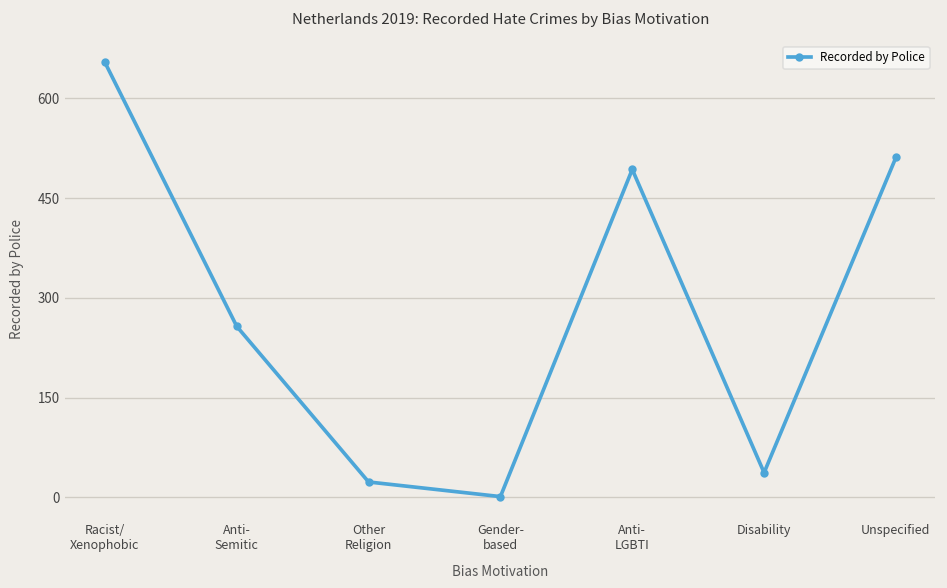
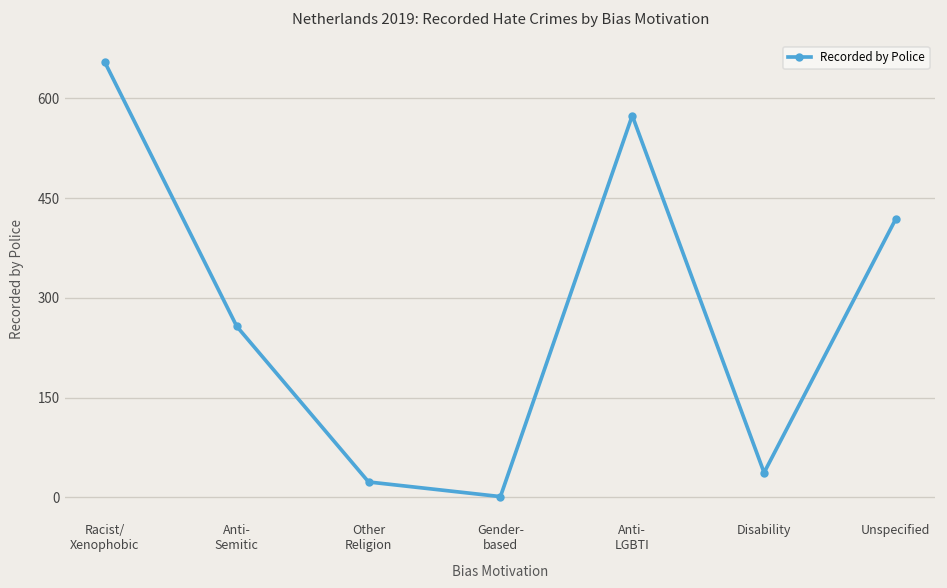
Anti- LGBTI: 490 -> 570
Unspecified: 510 -> 420
